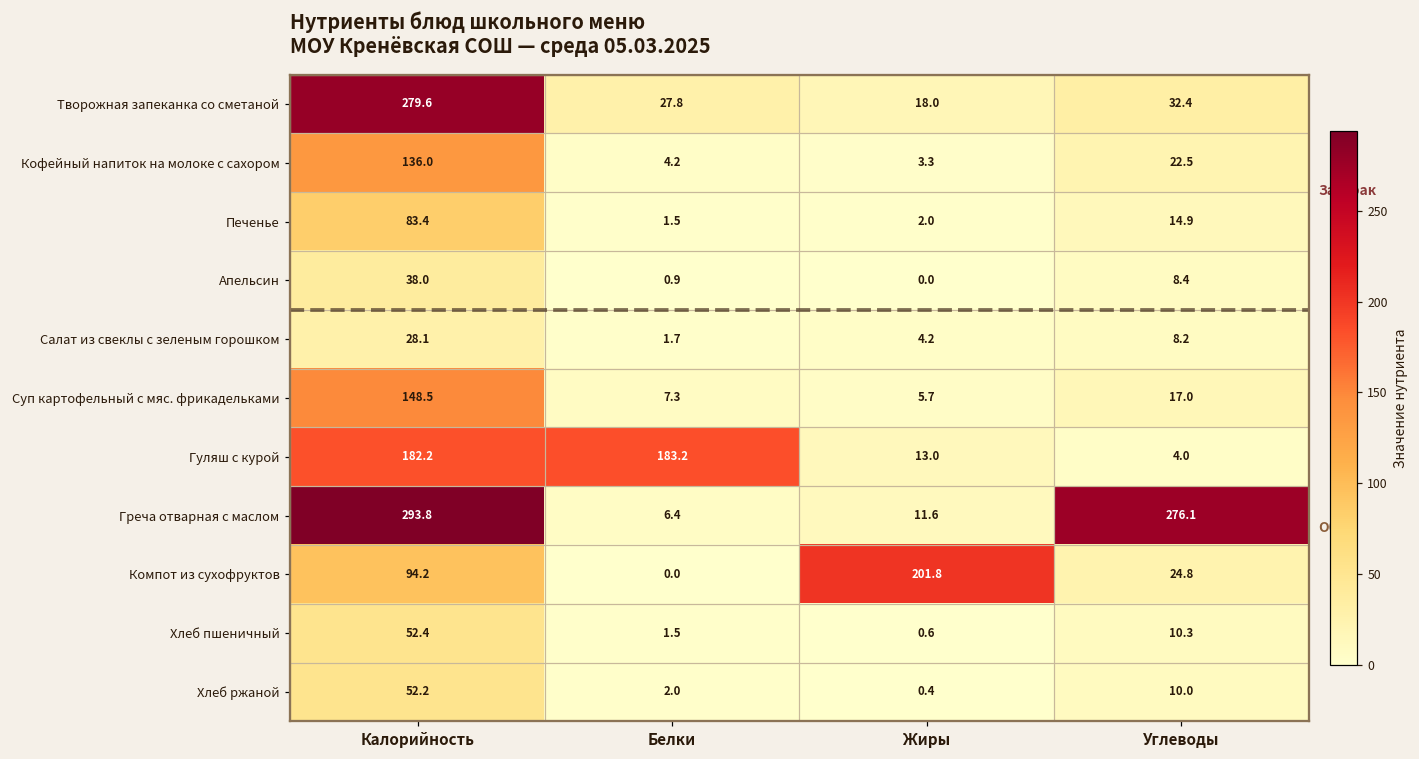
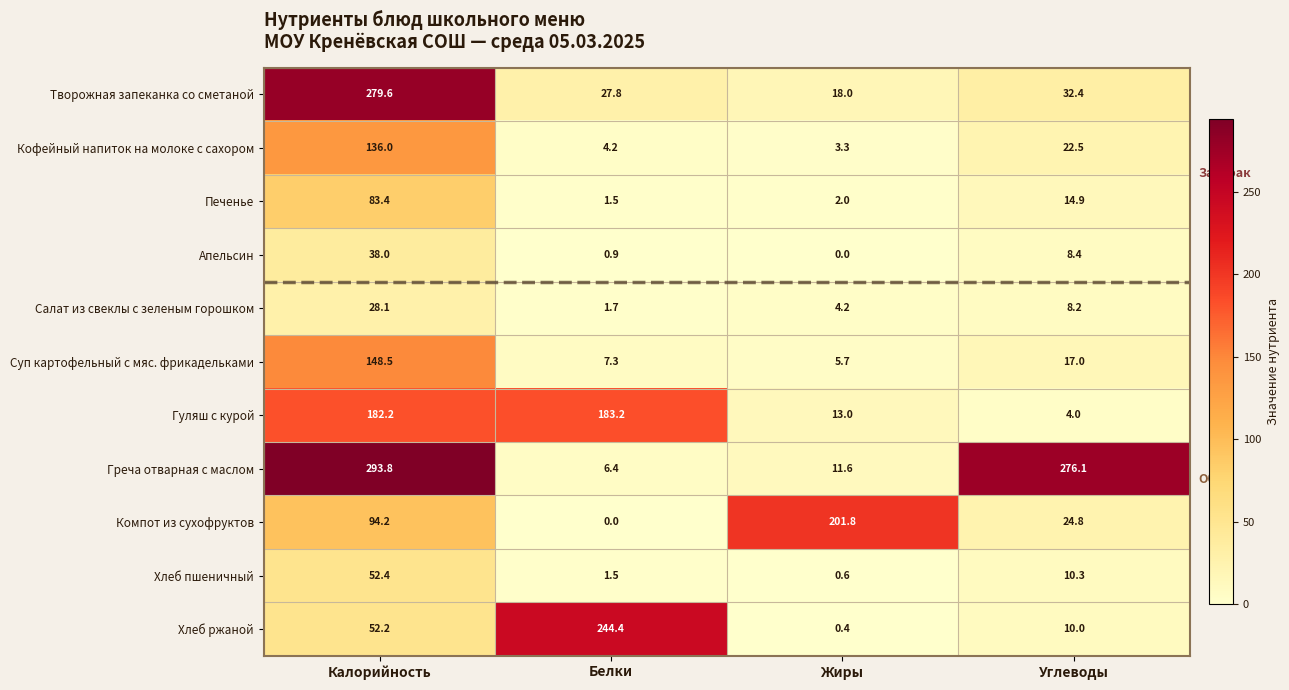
Хлеб ржаной, Белки: 2.0 -> 244.4
